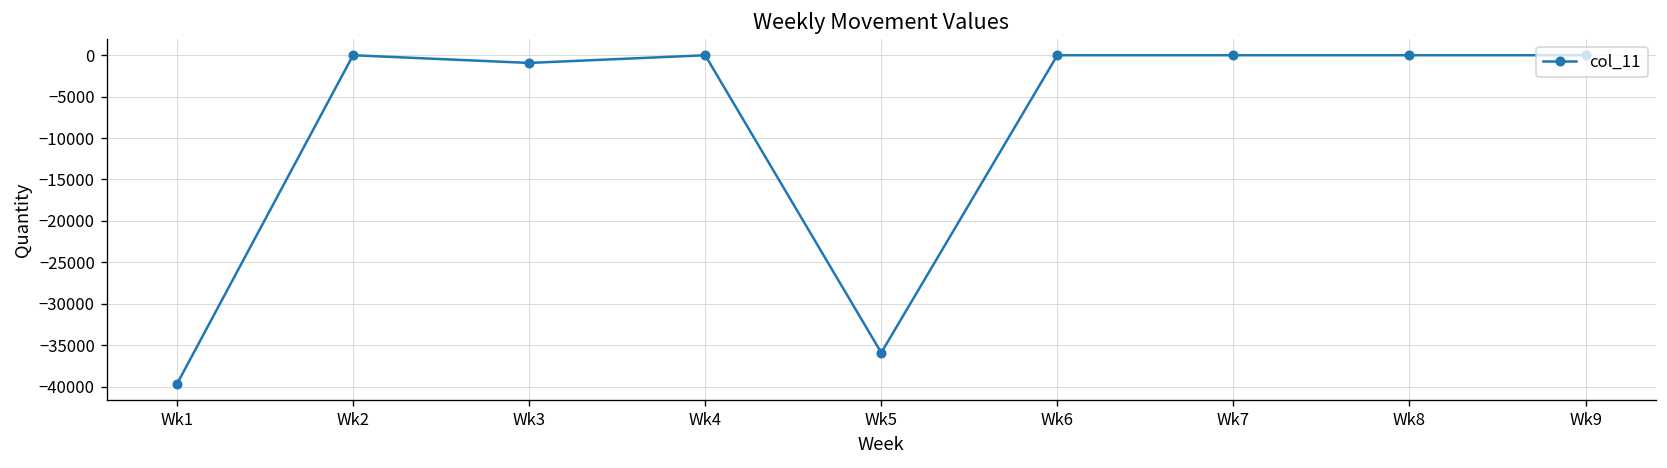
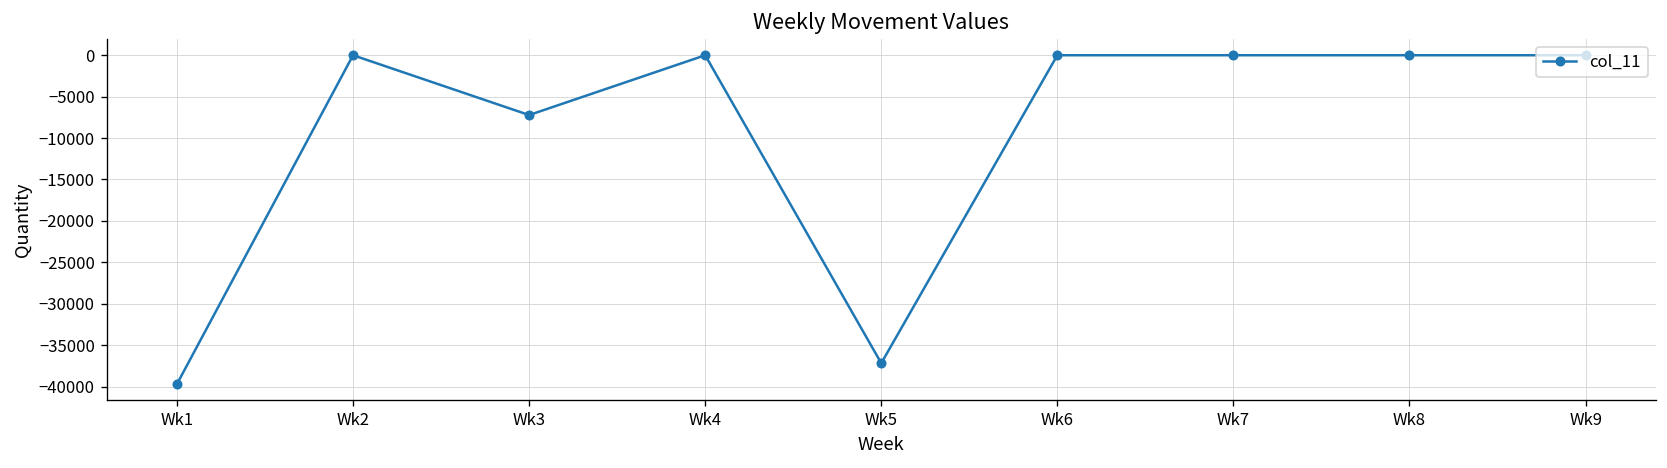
Wk3: -1000 -> -7000
Wk5: -36000 -> -37000
